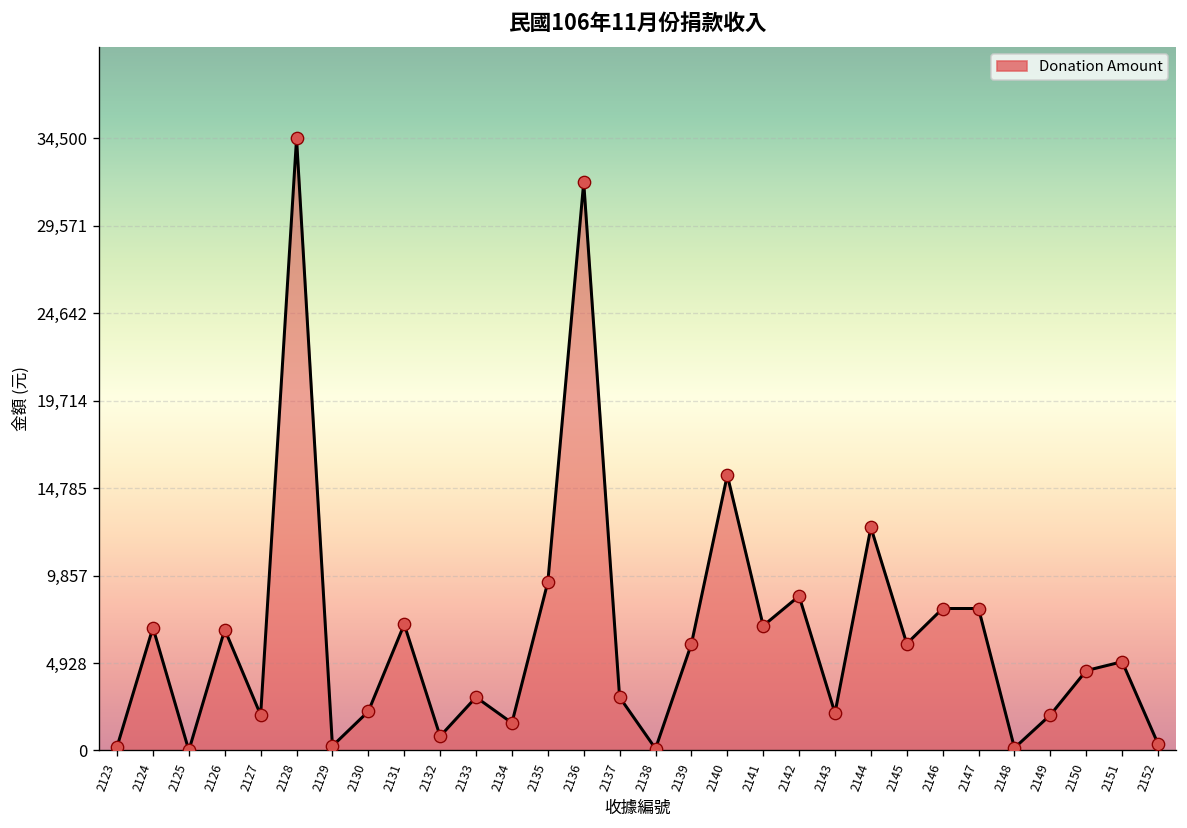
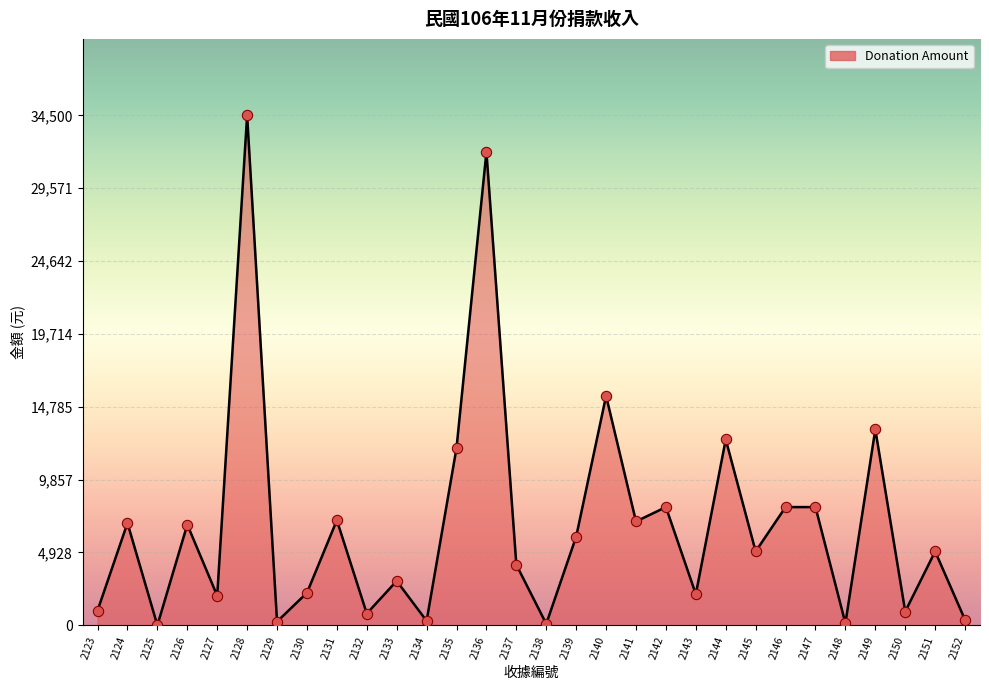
2123: 200 -> 1,000
2134: 1,600 -> 300
2135: 9,500 -> 12,000
2137: 3,000 -> 4,100
2142: 8,700 -> 8,000
2145: 6,000 -> 5,000
2149: 2,000 -> 13,300
2150: 4,500 -> 900
